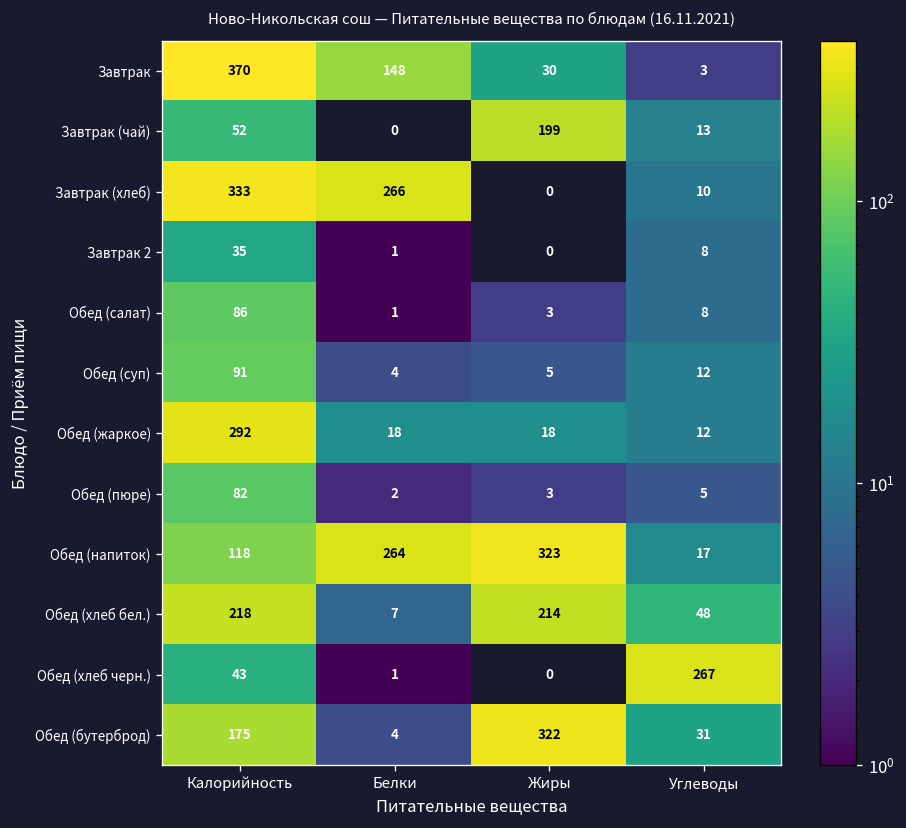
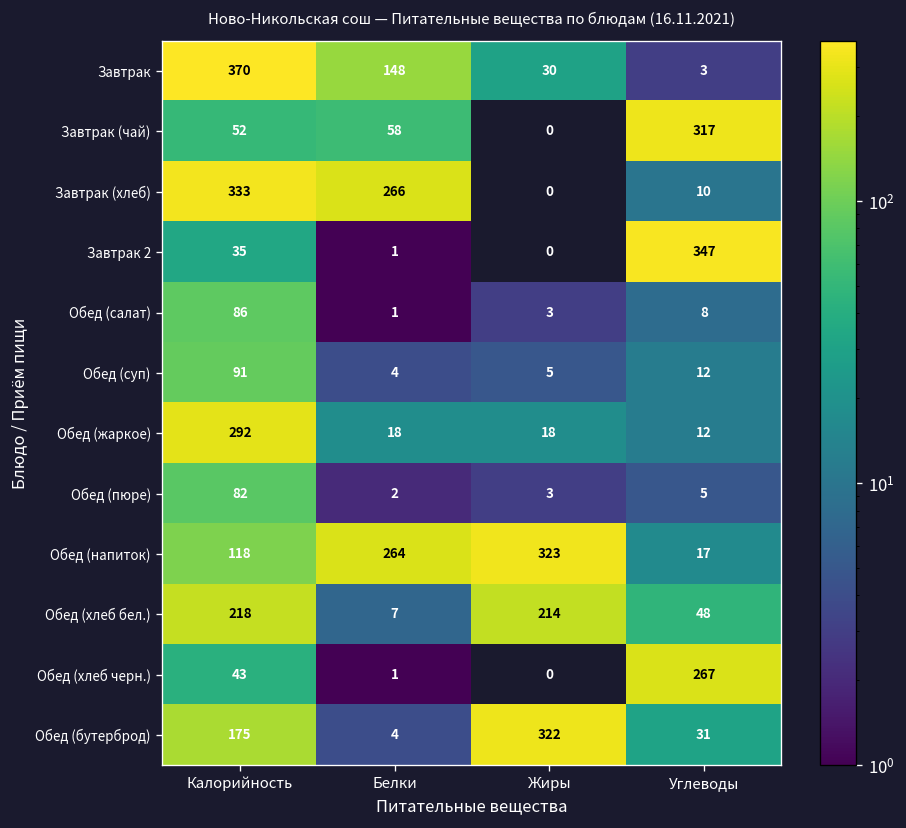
Завтрак (чай), Белки: 0 -> 58
Завтрак (чай), Жиры: 199 -> 0
Завтрак (чай), Углеводы: 13 -> 317
Завтрак 2, Углеводы: 8 -> 347
